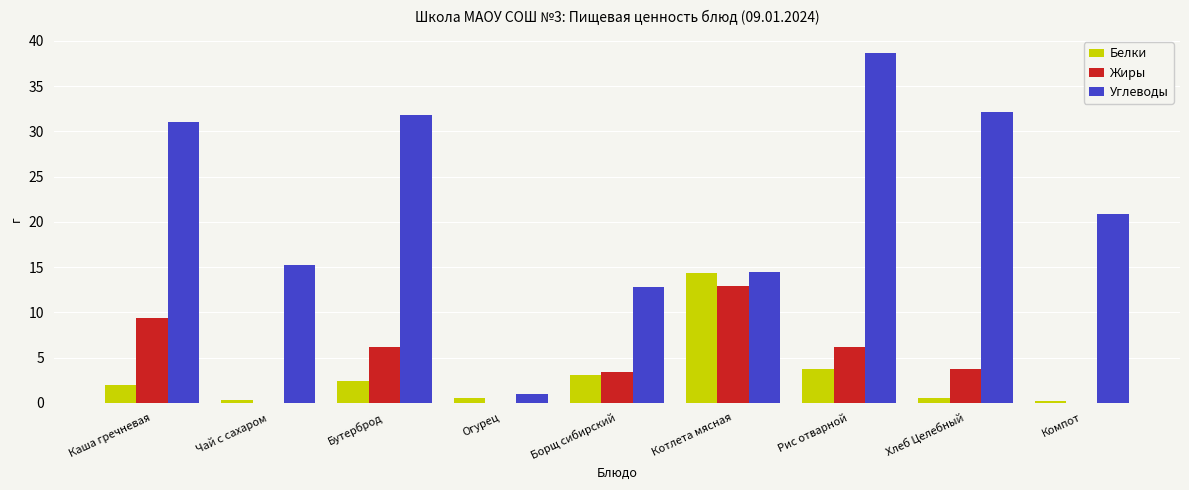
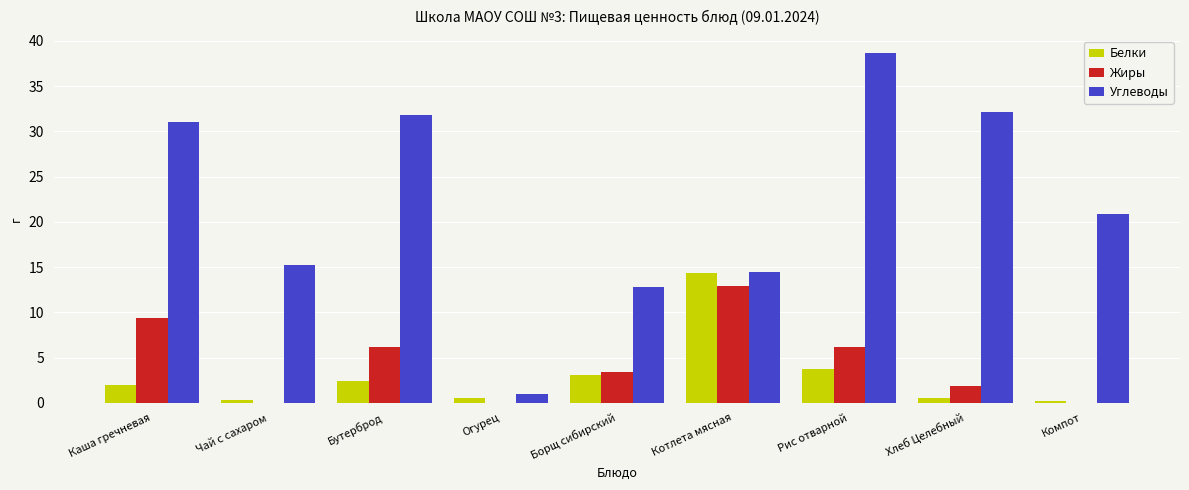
Жиры, Хлеб Целебный: 4 -> 2
